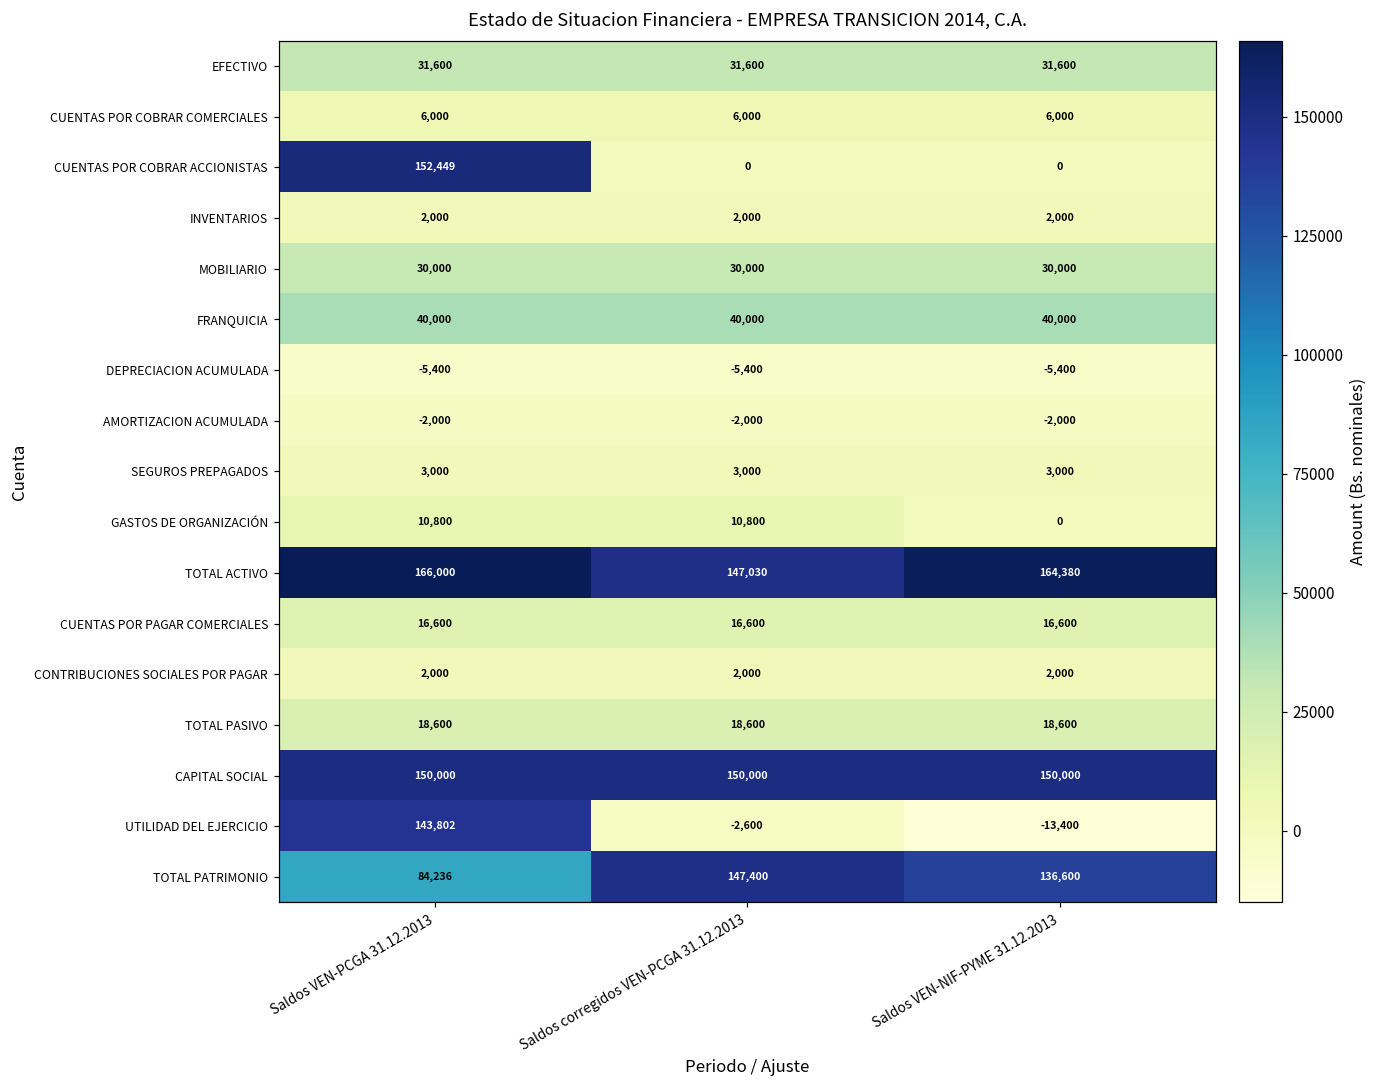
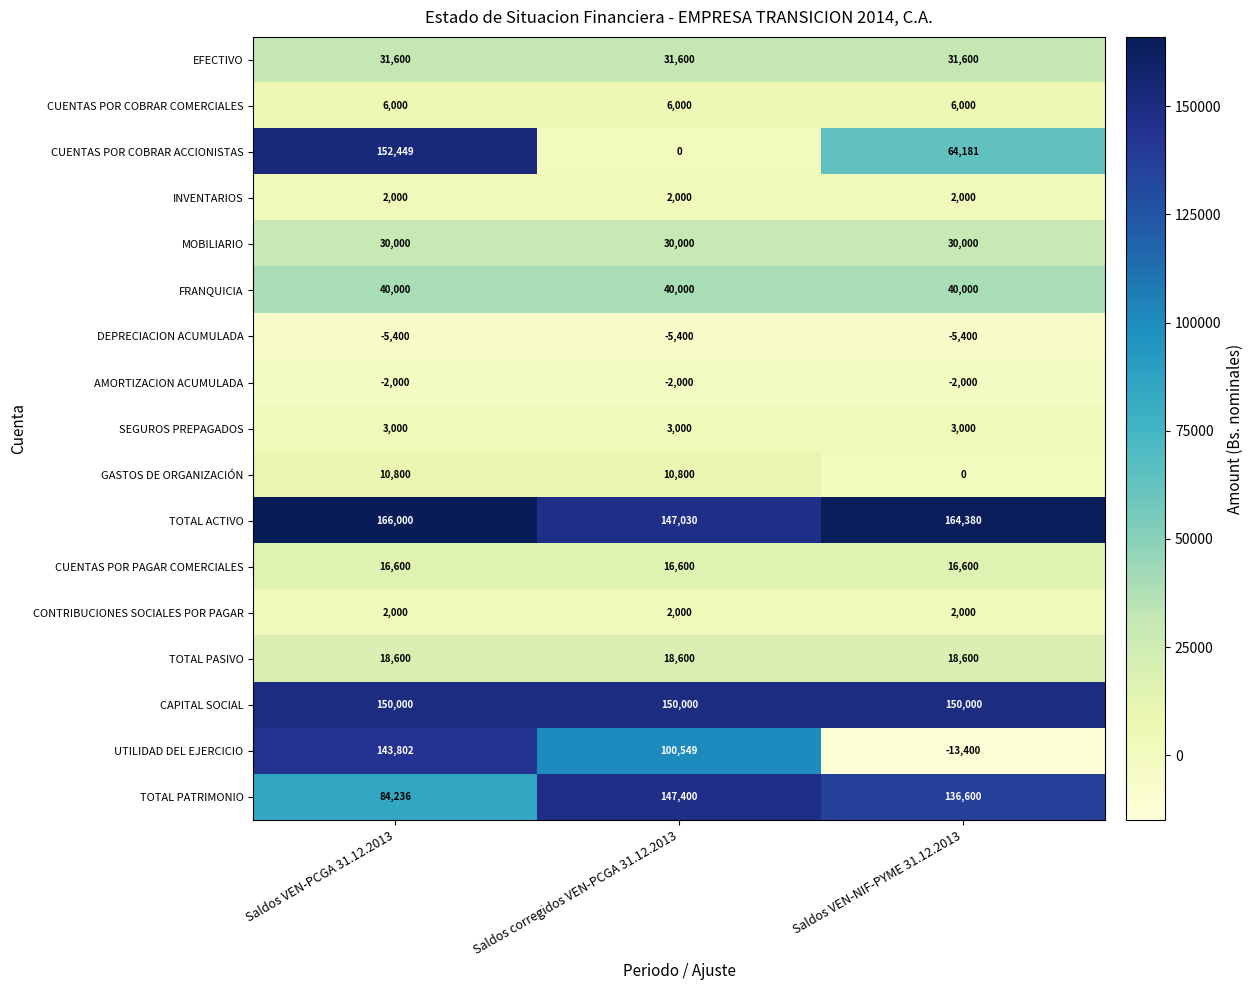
CUENTAS POR COBRAR ACCIONISTAS, Saldos VEN-NIF-PYME 31.12.2013: 0 -> 64,181
UTILIDAD DEL EJERCICIO, Saldos corregidos VEN-PCGA 31.12.2013: -2,600 -> 100,549
